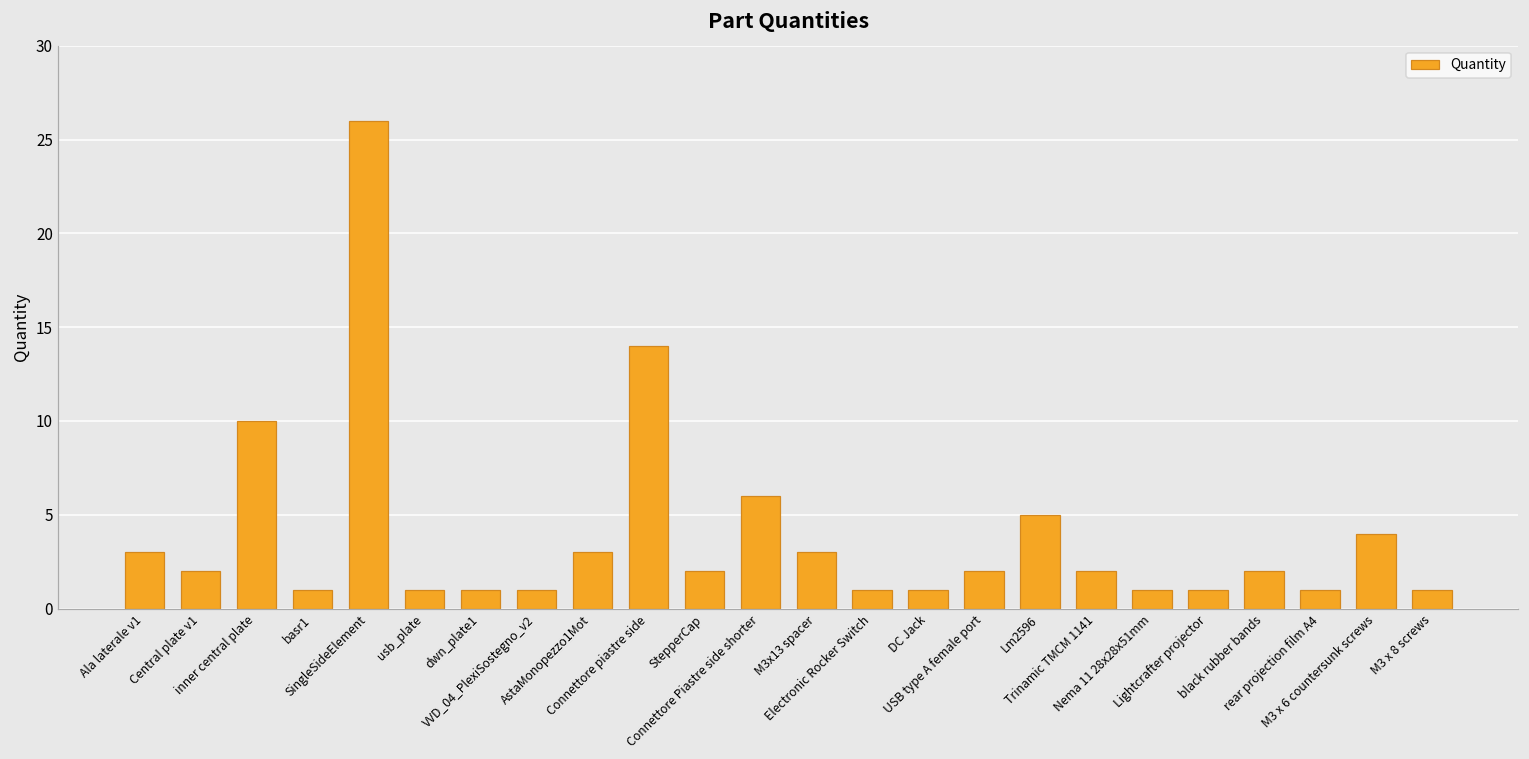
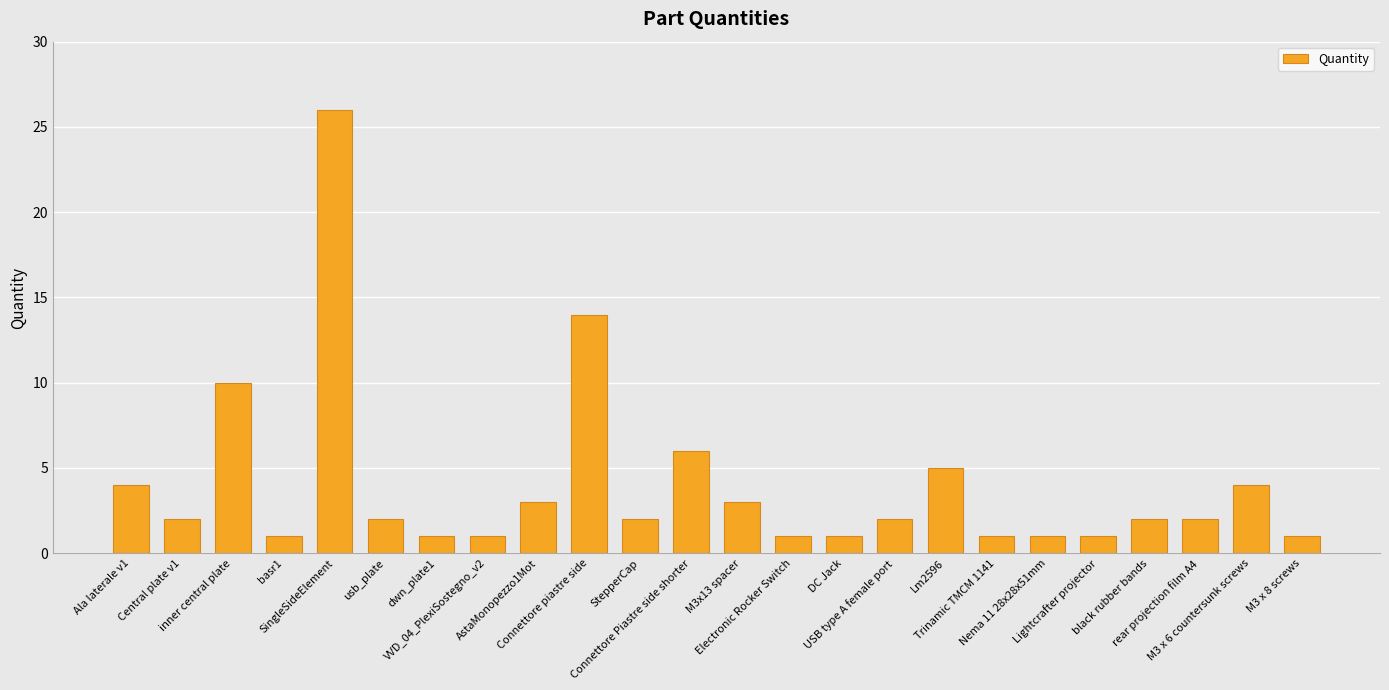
Ala laterale v1: 3 -> 4
usb_plate: 1 -> 2
Trinamic TMCM 1141: 2 -> 1
rear projection film A4: 1 -> 2
